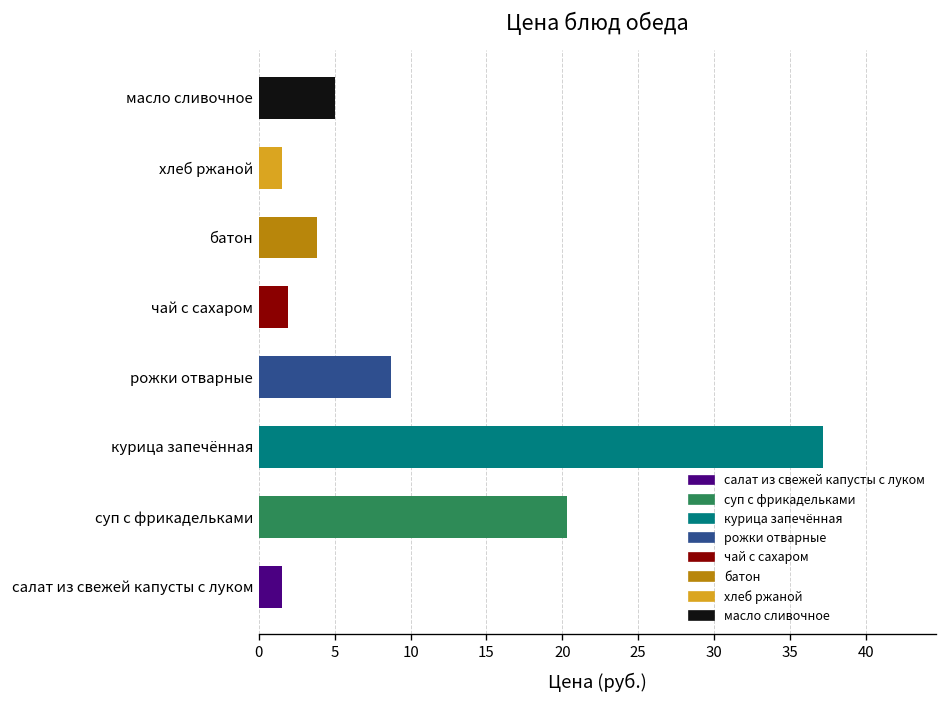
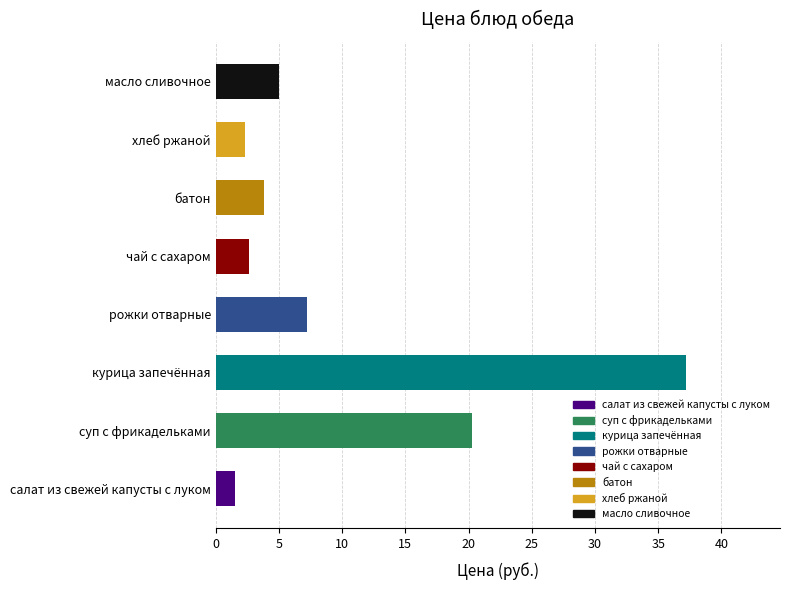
хлеб ржаной: 1.5 -> 2.3
чай с сахаром: 1.9 -> 2.6
рожки отварные: 8.7 -> 7.2
